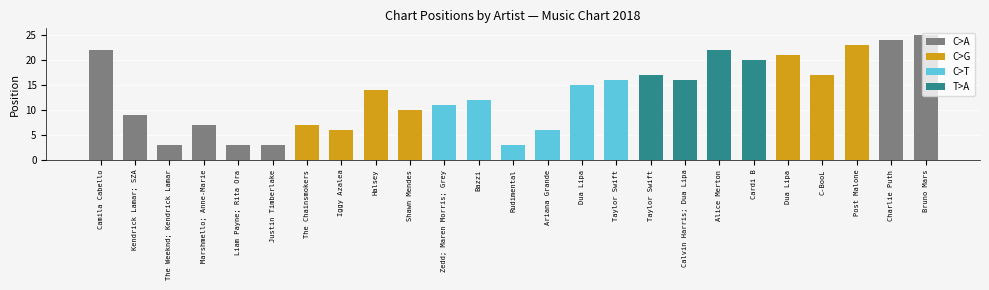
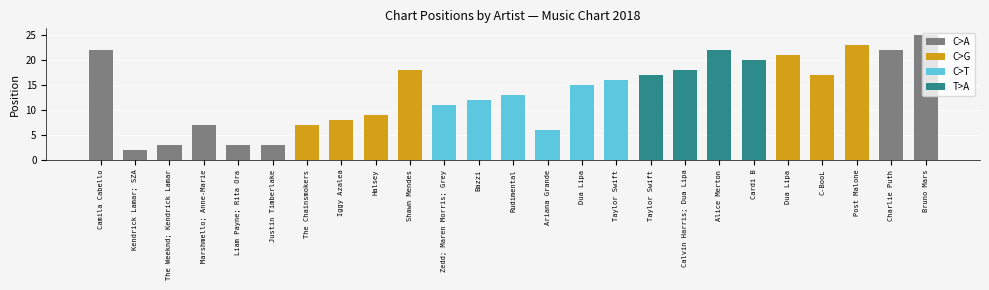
Kendrick Lamar; SZA: 9 -> 2
Iggy Azalea: 6 -> 8
Halsey: 14 -> 9
Shawn Mendes: 10 -> 18
Rudimental: 3 -> 13
Calvin Harris; Dua Lipa: 16 -> 18
Charlie Puth: 24 -> 22
